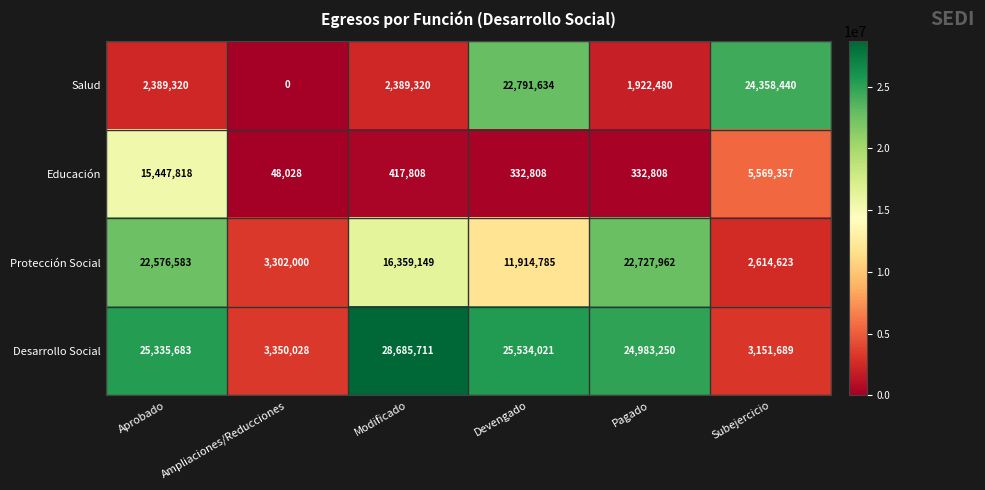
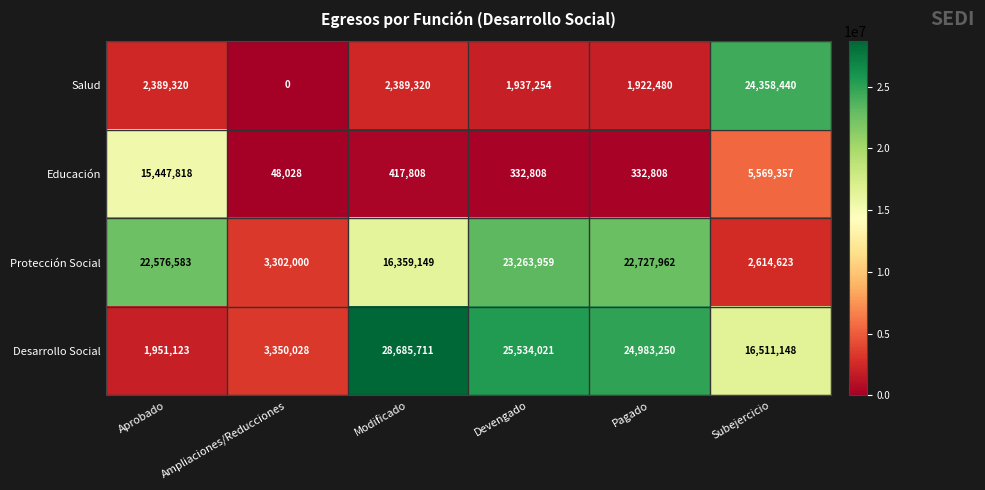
Salud, Devengado: 22,791,634 -> 1,937,254
Protección Social, Devengado: 11,914,785 -> 23,263,959
Desarrollo Social, Aprobado: 25,335,683 -> 1,951,123
Desarrollo Social, Subejercicio: 3,151,689 -> 16,511,148
